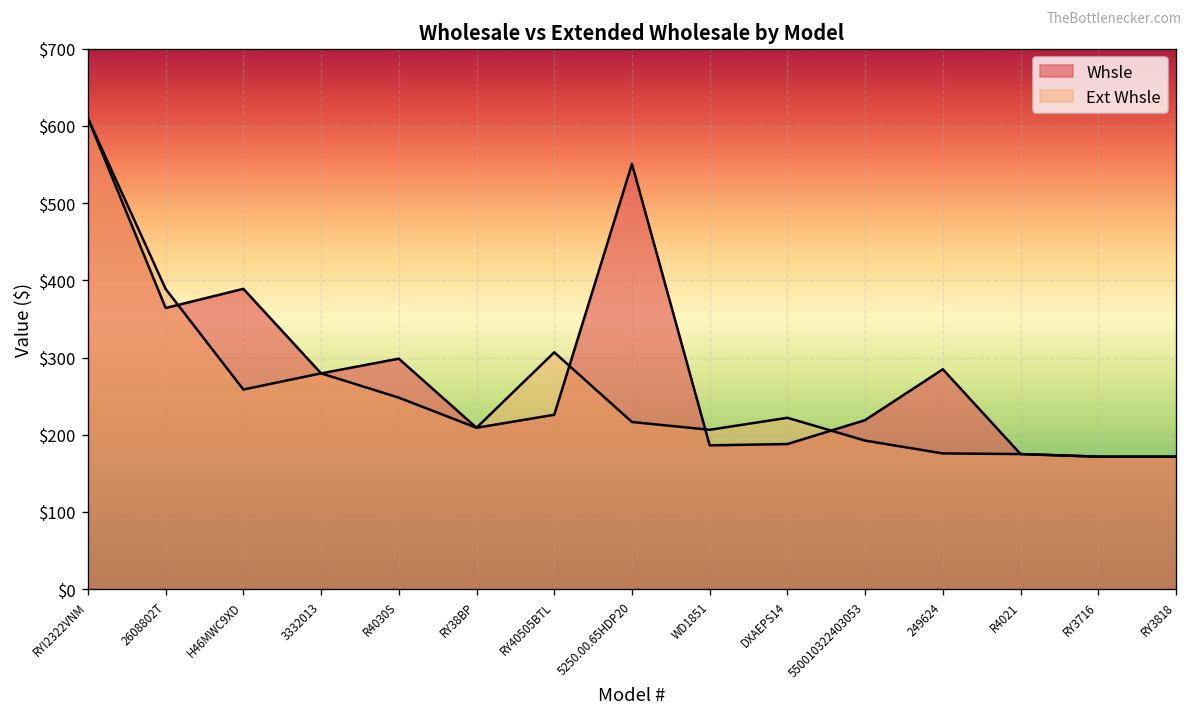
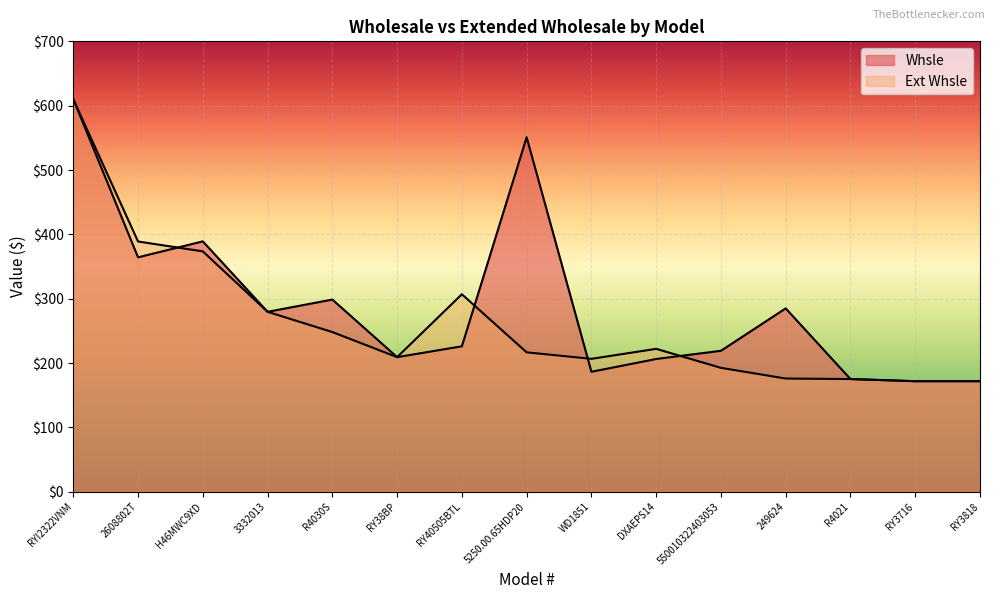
Ext Whsle, H46MWC9XD: $260 -> $370
Whsle, DXAEPS14: $190 -> $210
